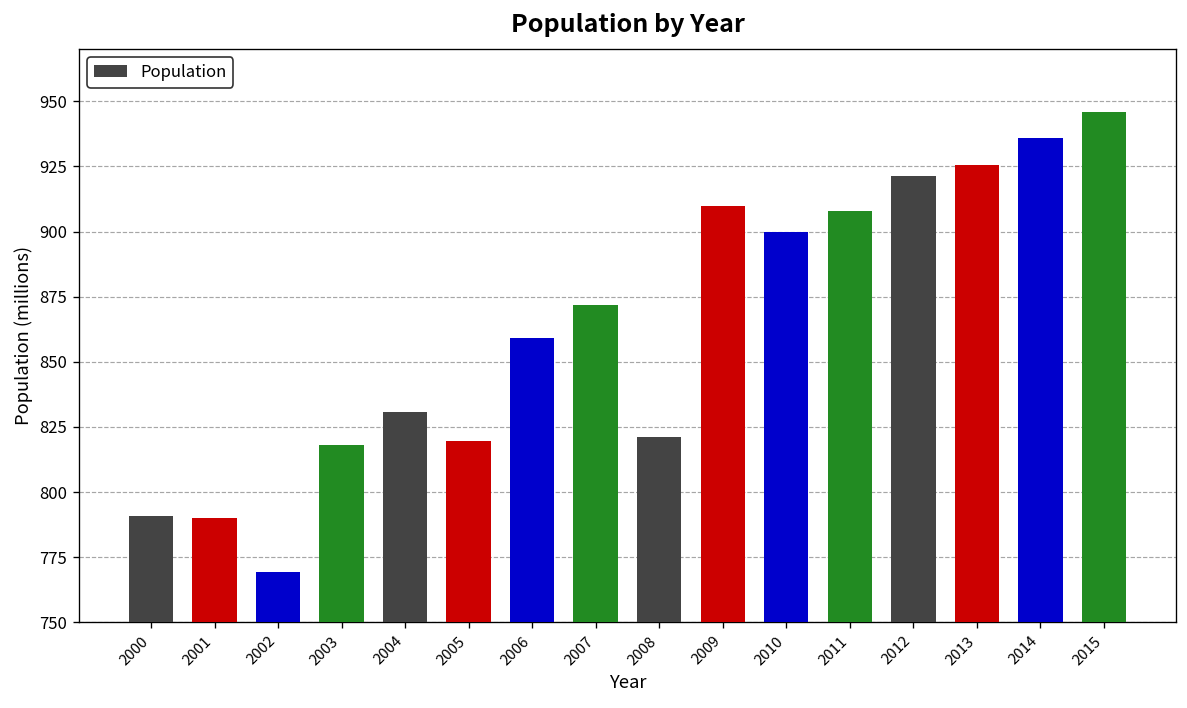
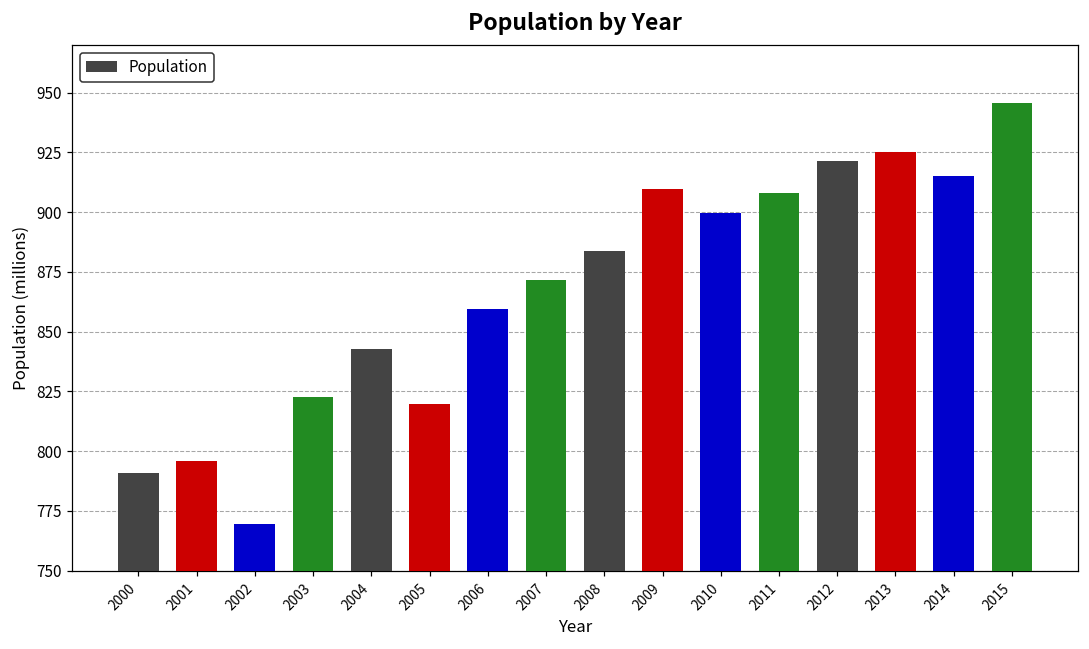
2001: 790 -> 796
2003: 818 -> 823
2004: 831 -> 843
2008: 821 -> 884
2014: 936 -> 915
